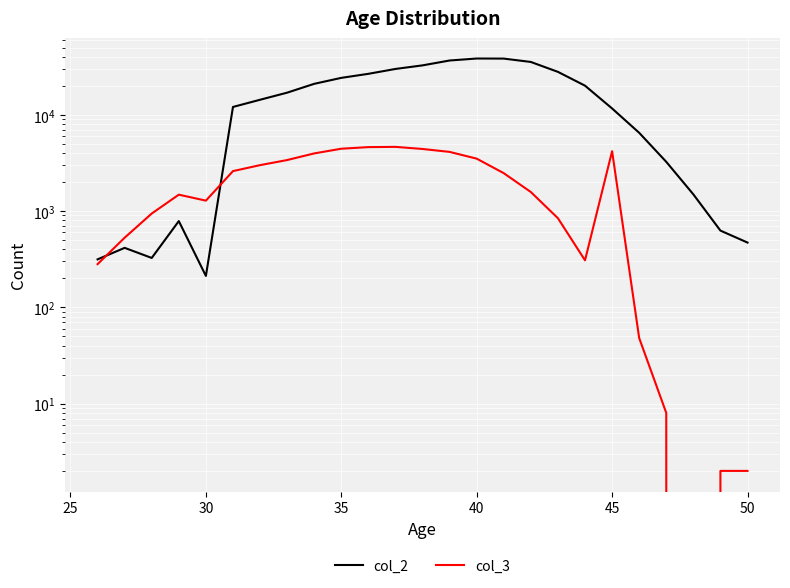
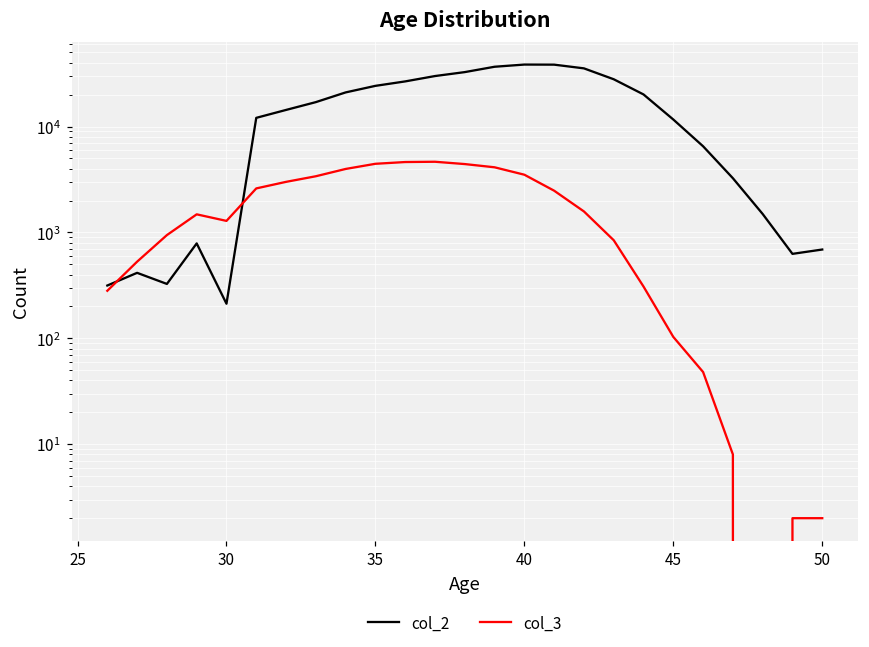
col_3, 45: 4000 -> 100
col_2, 50: 500 -> 700
